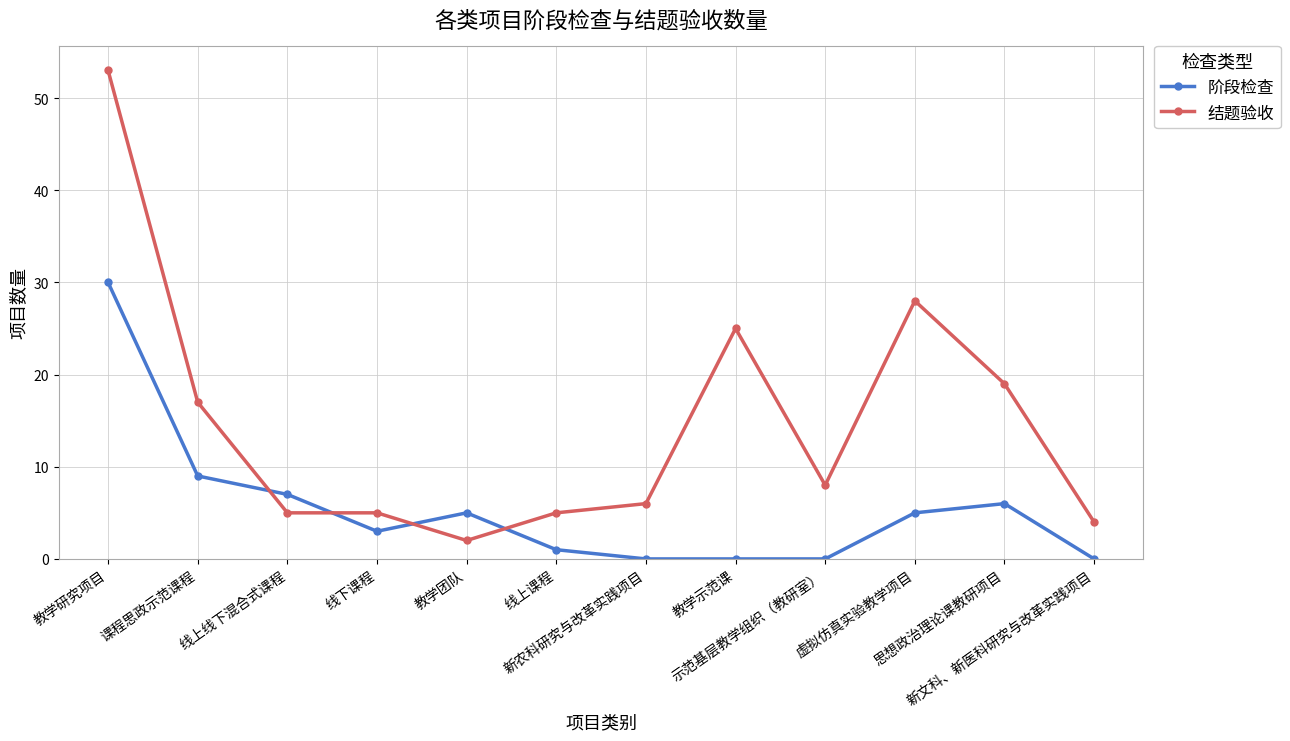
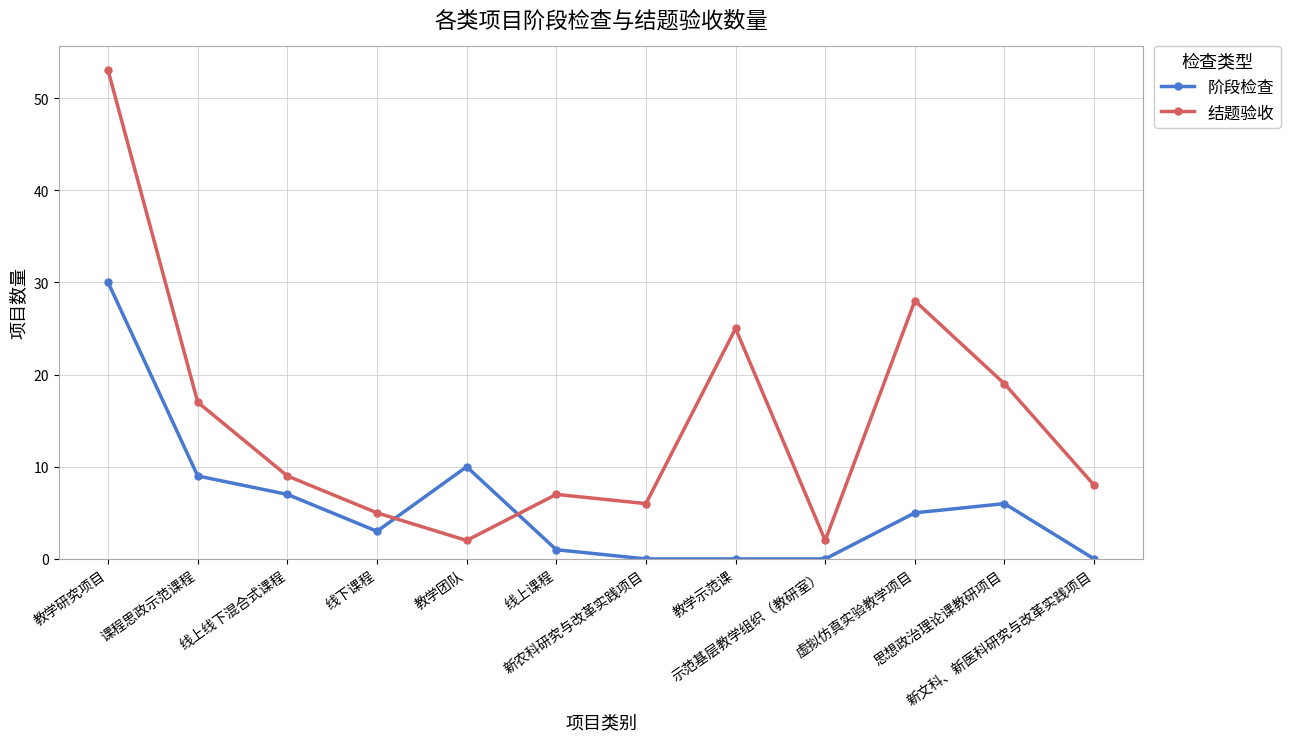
结题验收, 线上线下混合式课程: 5 -> 9
阶段检查, 教学团队: 5 -> 10
结题验收, 线上课程: 5 -> 7
结题验收, 示范基层教学组织（教研室）: 8 -> 2
结题验收, 新文科、新医科研究与改革实践项目: 4 -> 8
